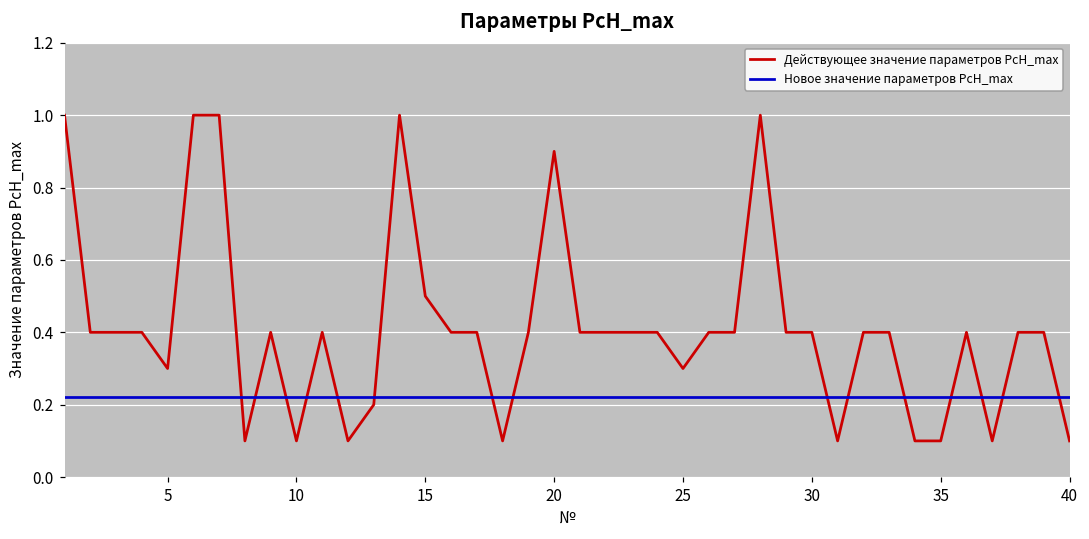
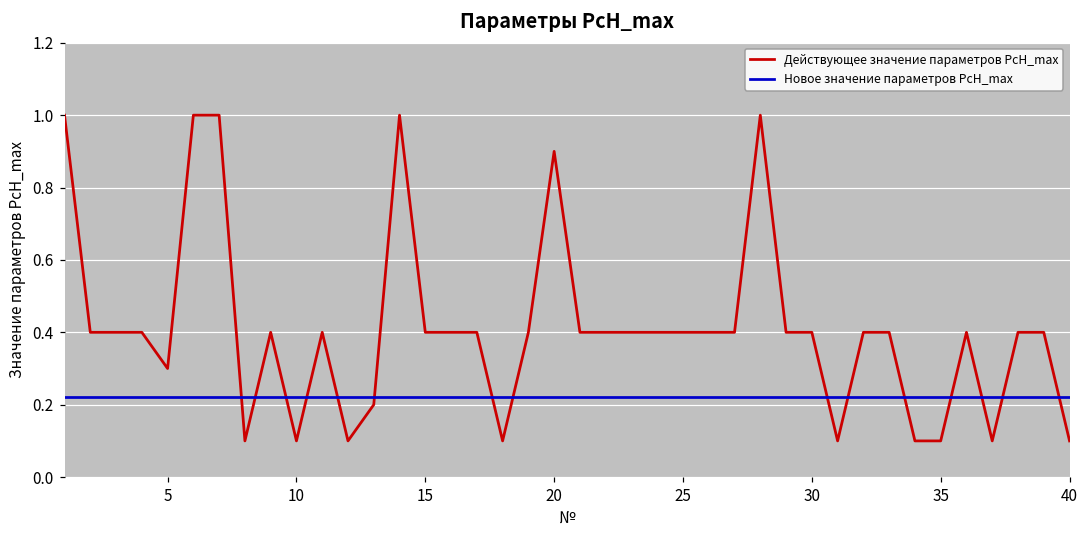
Действующее значение параметров PcH_max, 15: 0.5 -> 0.4
Действующее значение параметров PcH_max, 25: 0.3 -> 0.4
